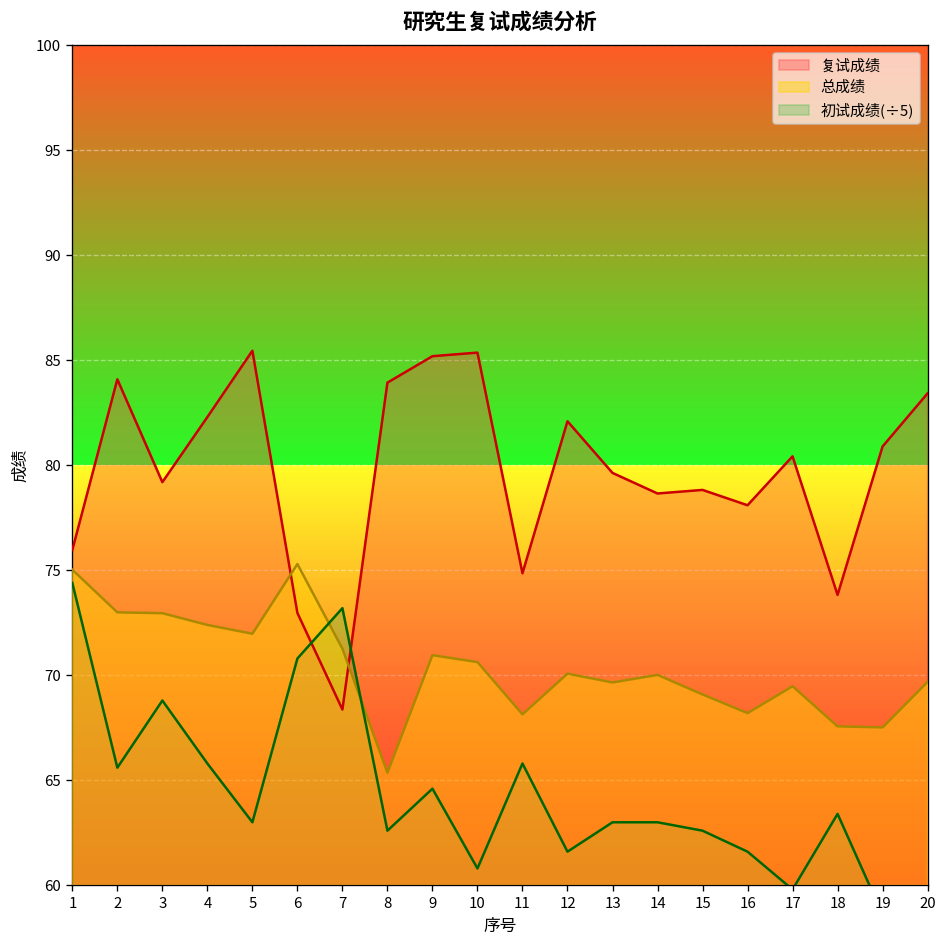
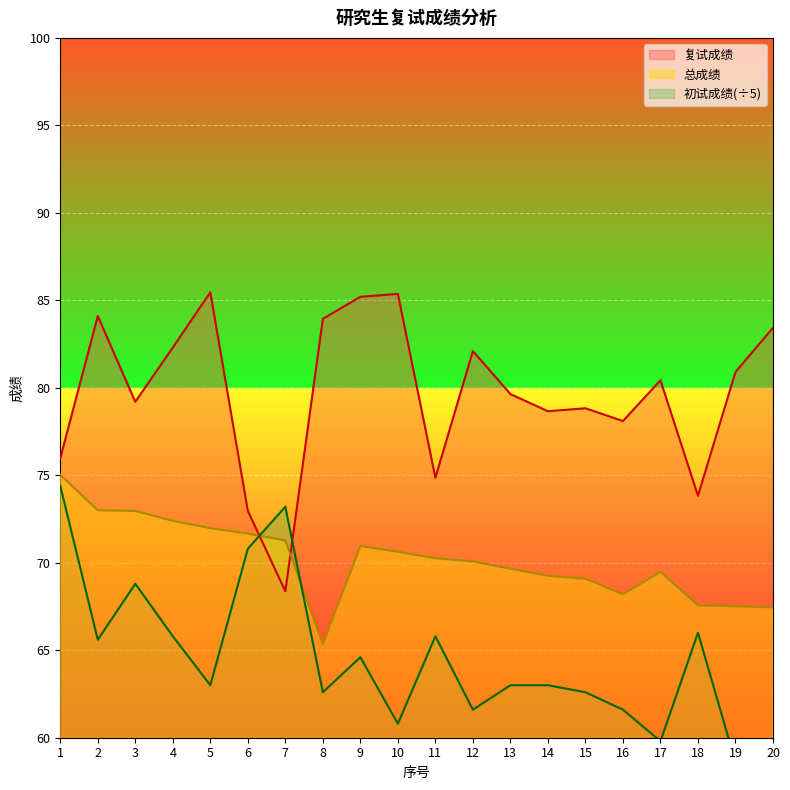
总成绩, 6: 75.3 -> 71.7
总成绩, 11: 68.1 -> 70.3
总成绩, 14: 70.0 -> 69.3
初试成绩(÷5), 18: 63.4 -> 66.0
总成绩, 20: 69.7 -> 67.5
